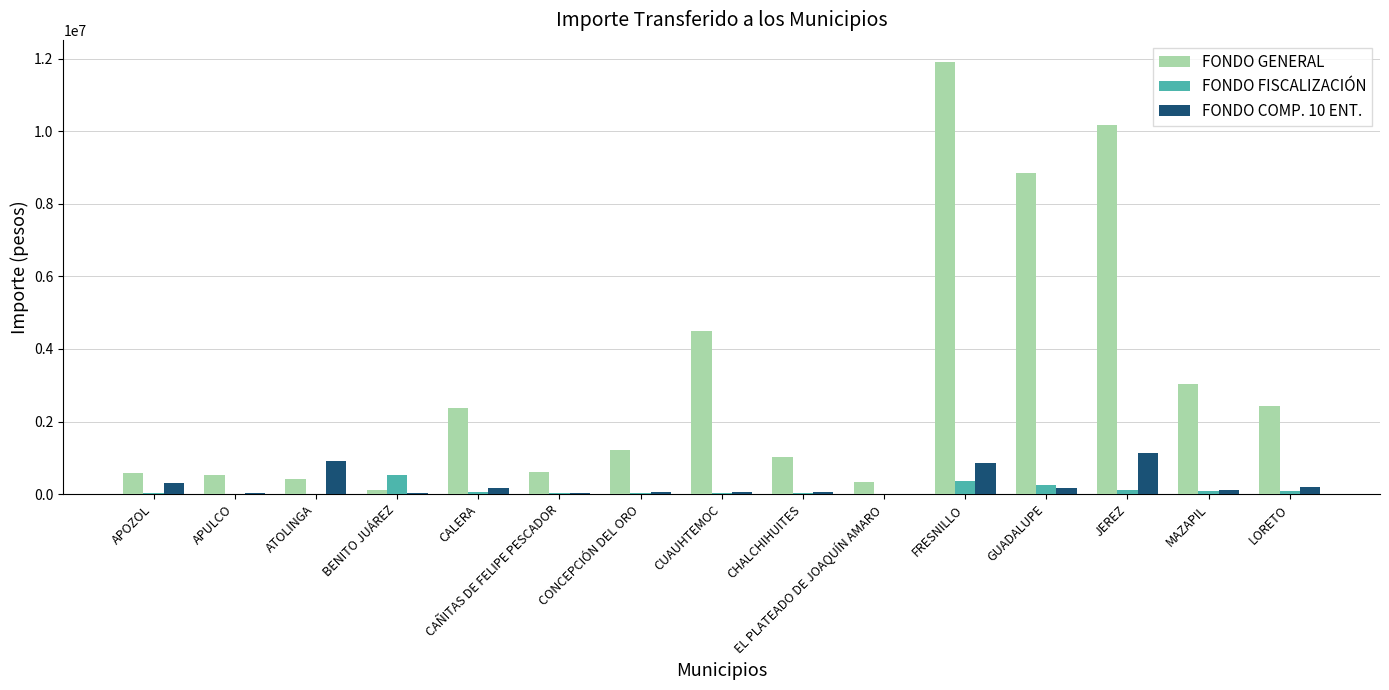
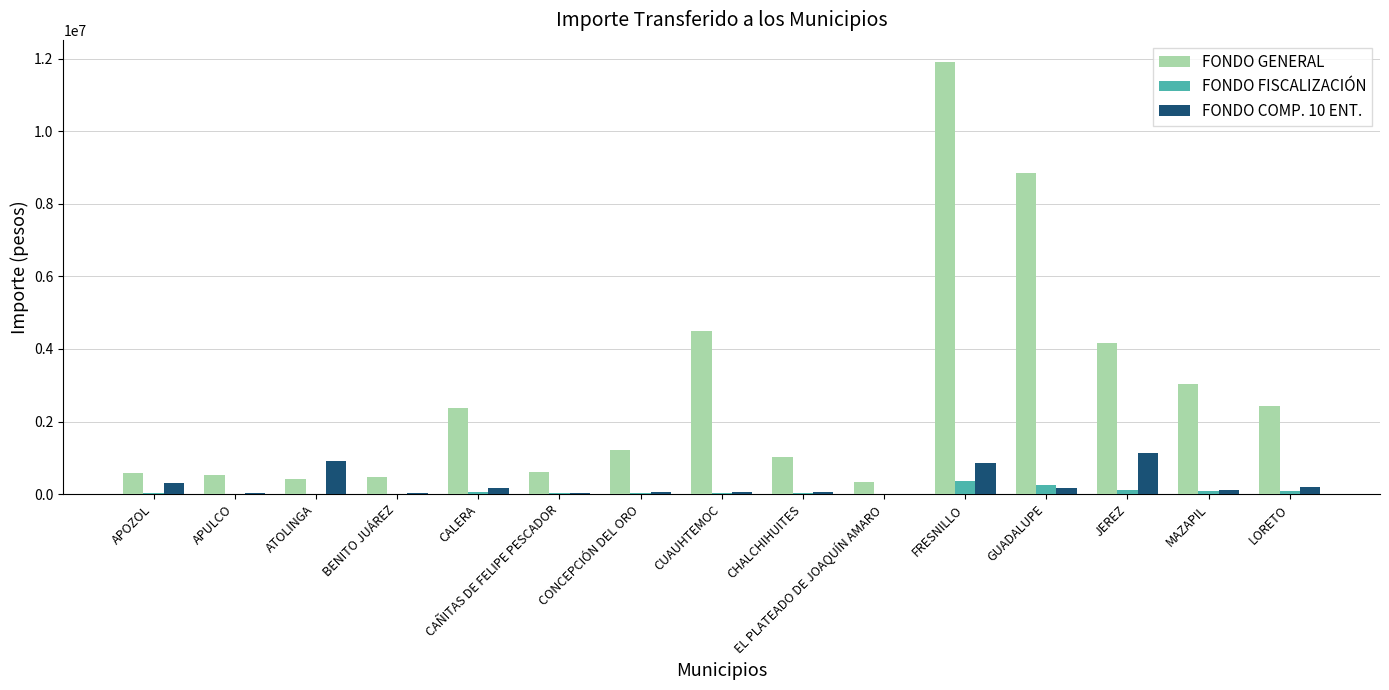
FONDO GENERAL, BENITO JUÁREZ: 100000 -> 500000
FONDO FISCALIZACIÓN, BENITO JUÁREZ: 500000 -> 0
FONDO GENERAL, JEREZ: 10200000 -> 4200000
